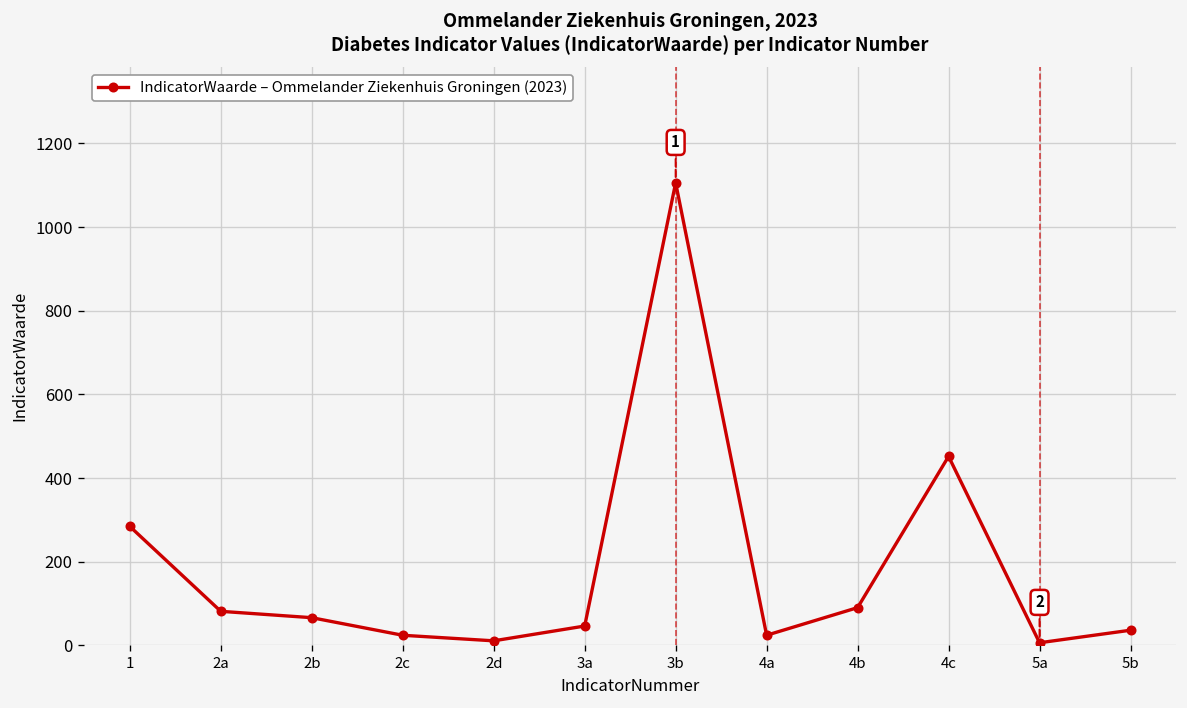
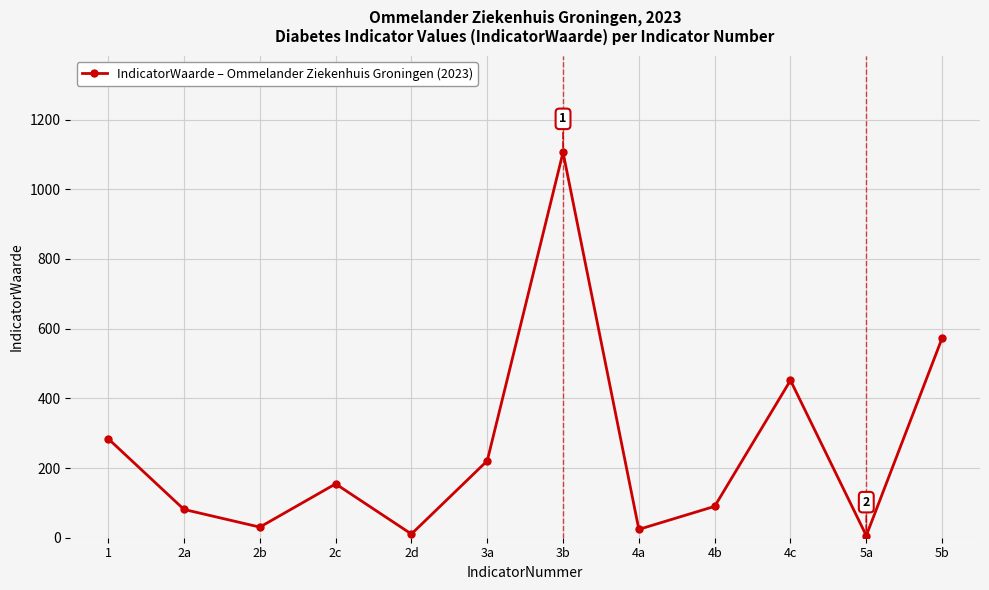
2b: 70 -> 30
2c: 20 -> 150
3a: 50 -> 220
5b: 40 -> 570
